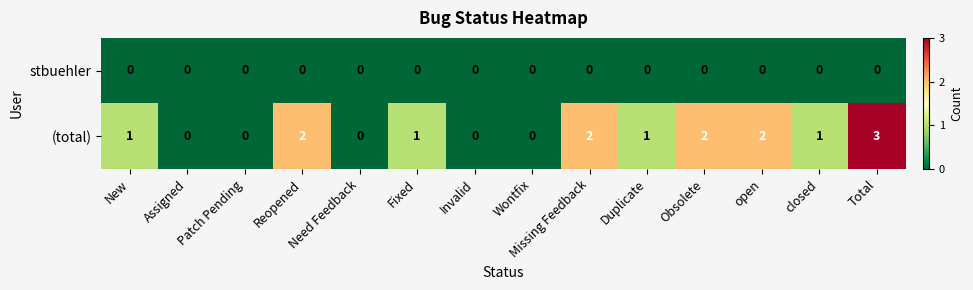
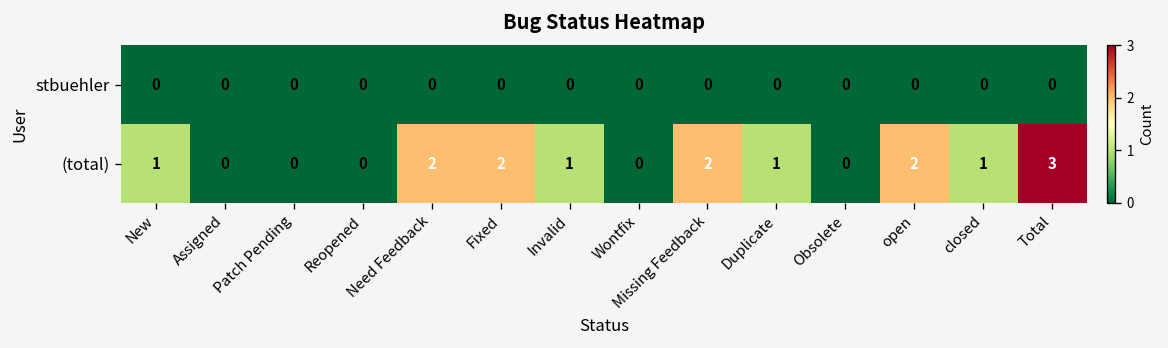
(total), Reopened: 2 -> 0
(total), Need Feedback: 0 -> 2
(total), Fixed: 1 -> 2
(total), Invalid: 0 -> 1
(total), Obsolete: 2 -> 0
